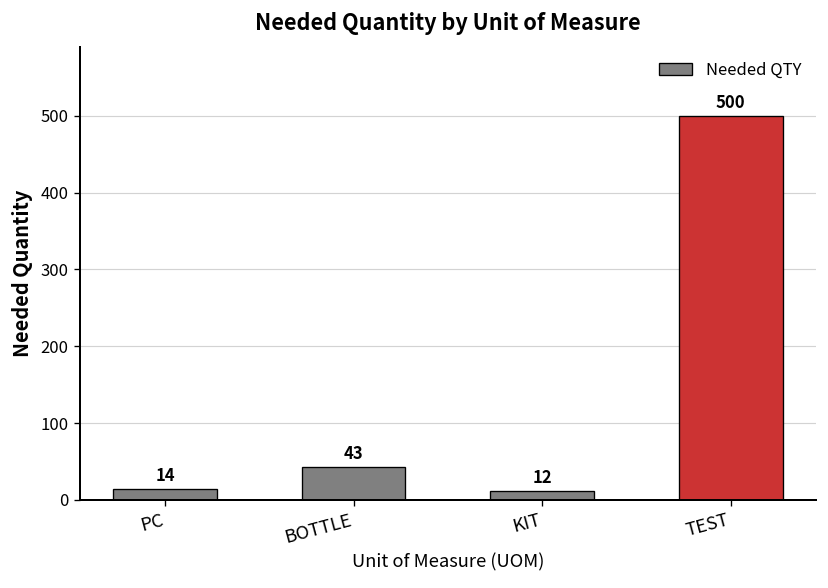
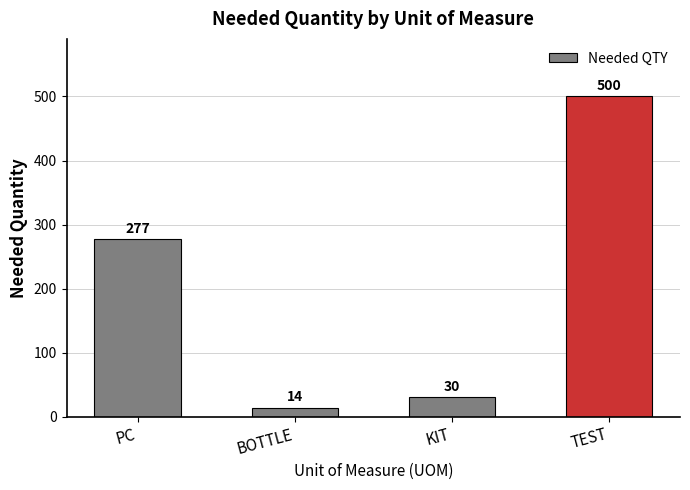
PC: 14 -> 277
BOTTLE: 43 -> 14
KIT: 12 -> 30
